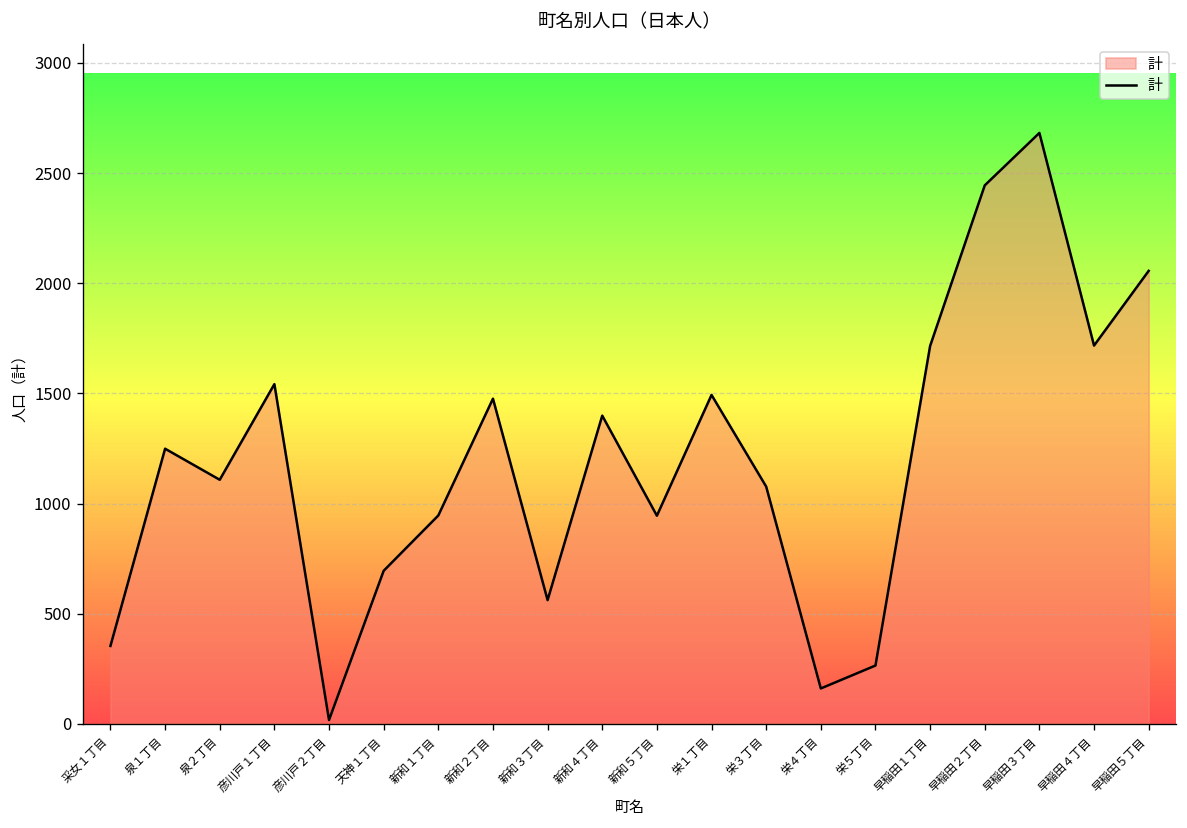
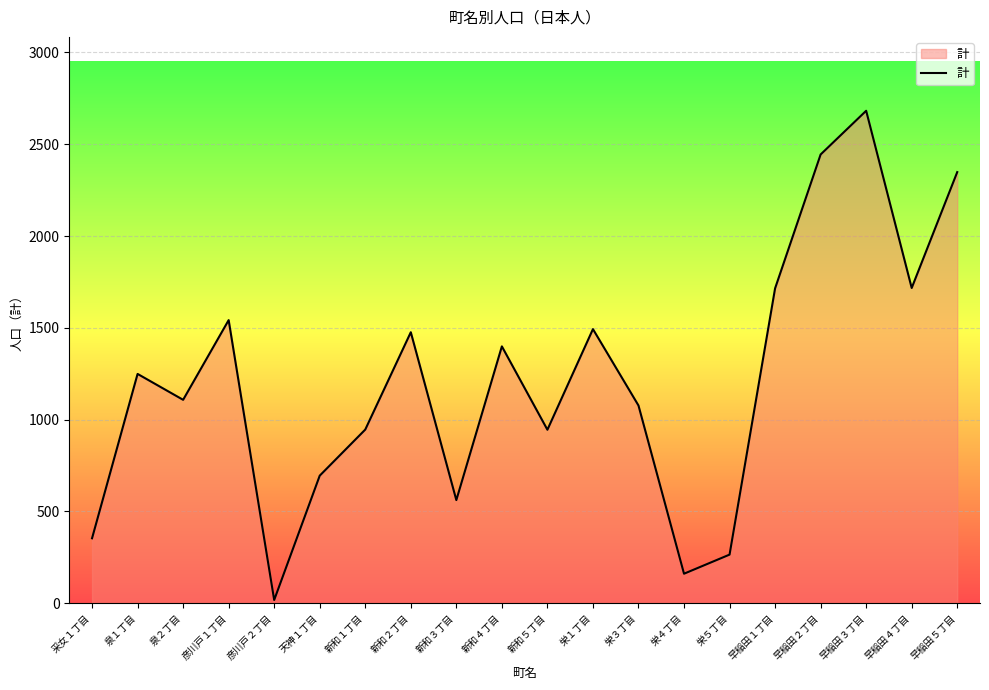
早稲田５丁目: 2060 -> 2350
